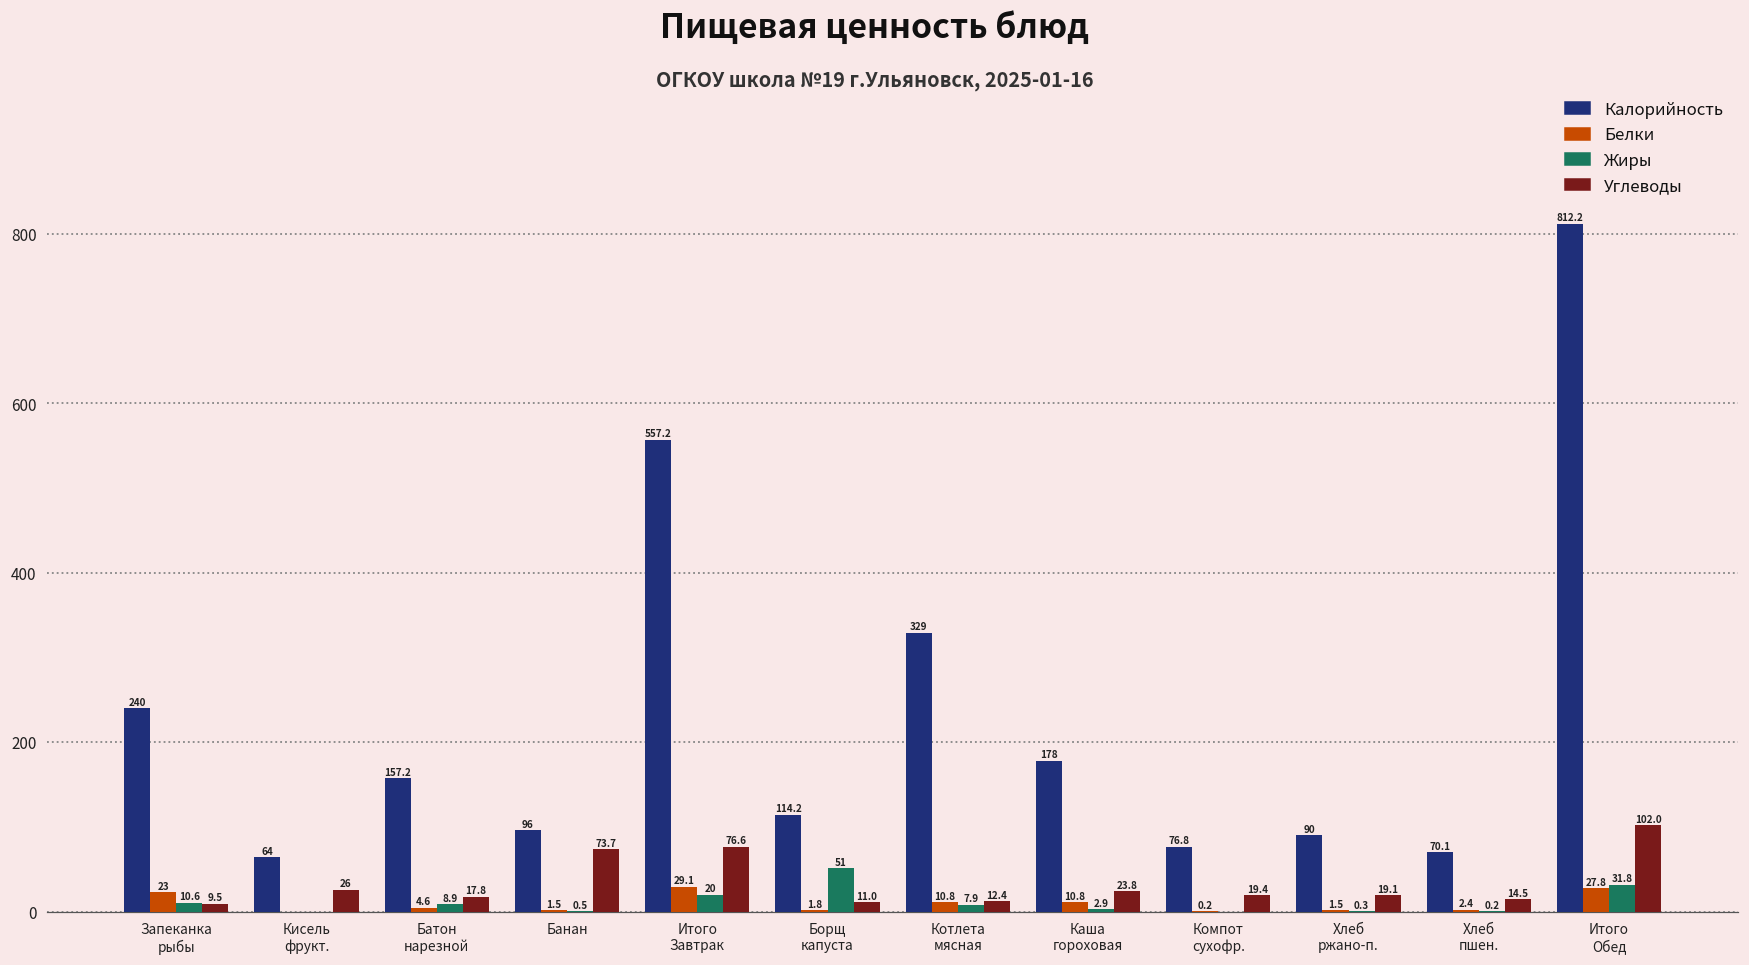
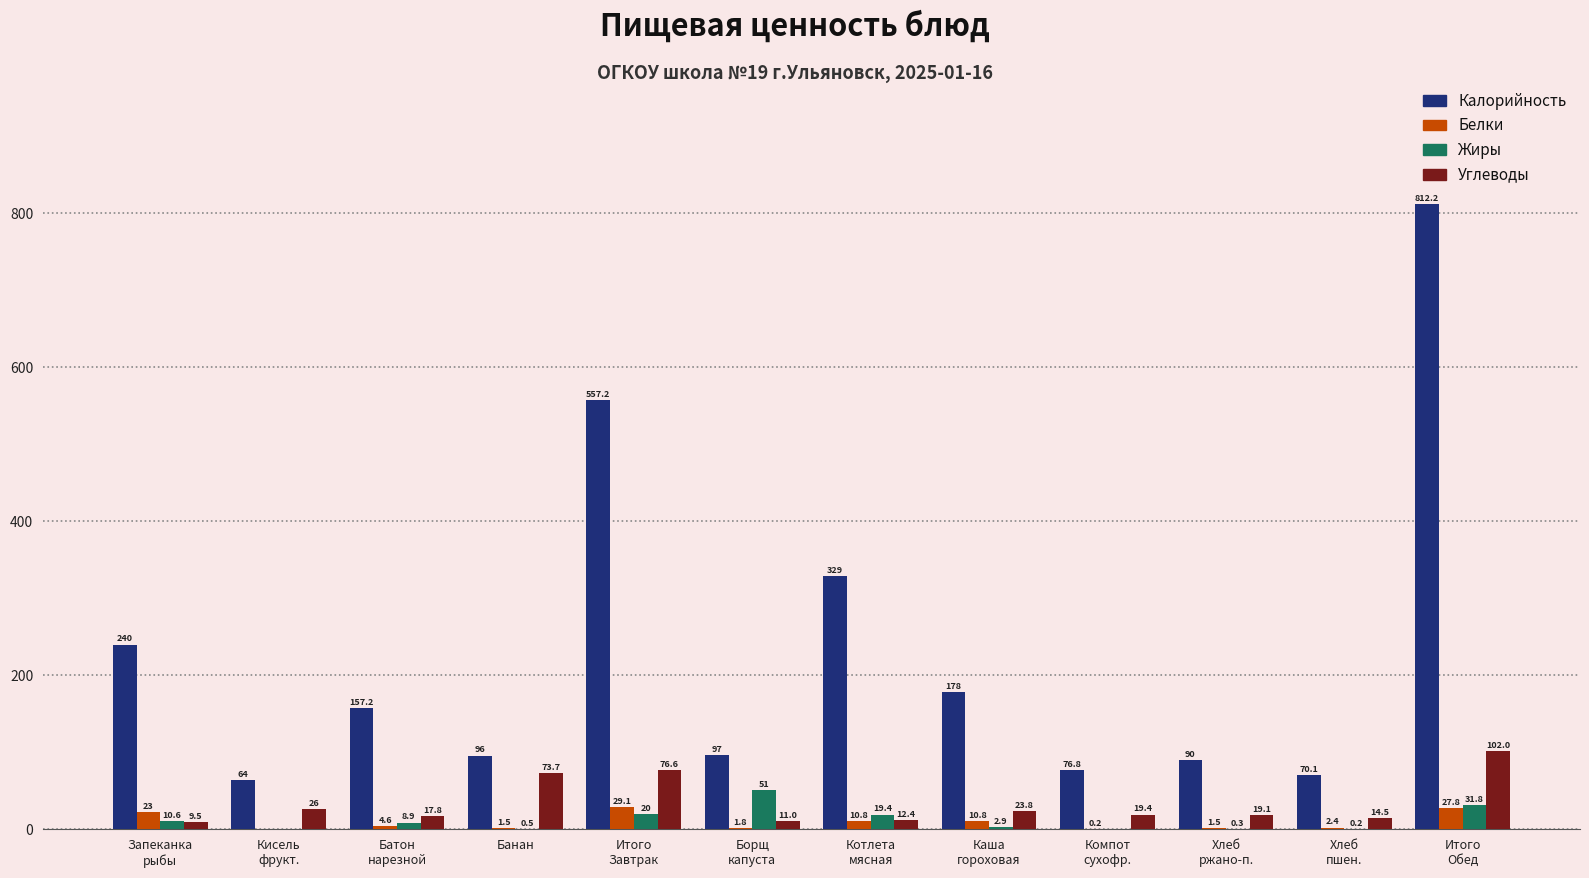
Калорийность, Борщ капуста: 114.2 -> 97
Жиры, Котлета мясная: 7.9 -> 19.4
